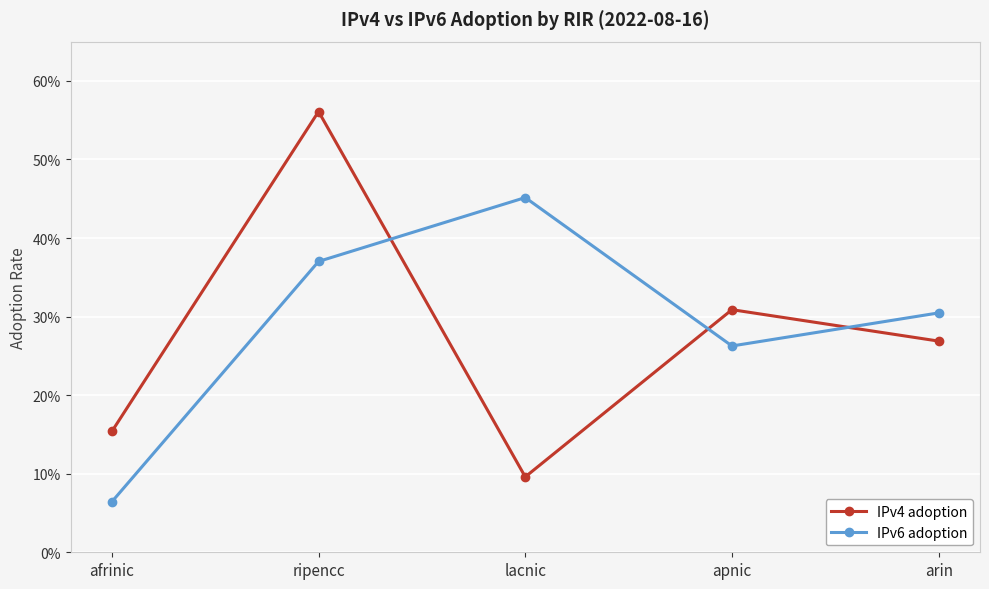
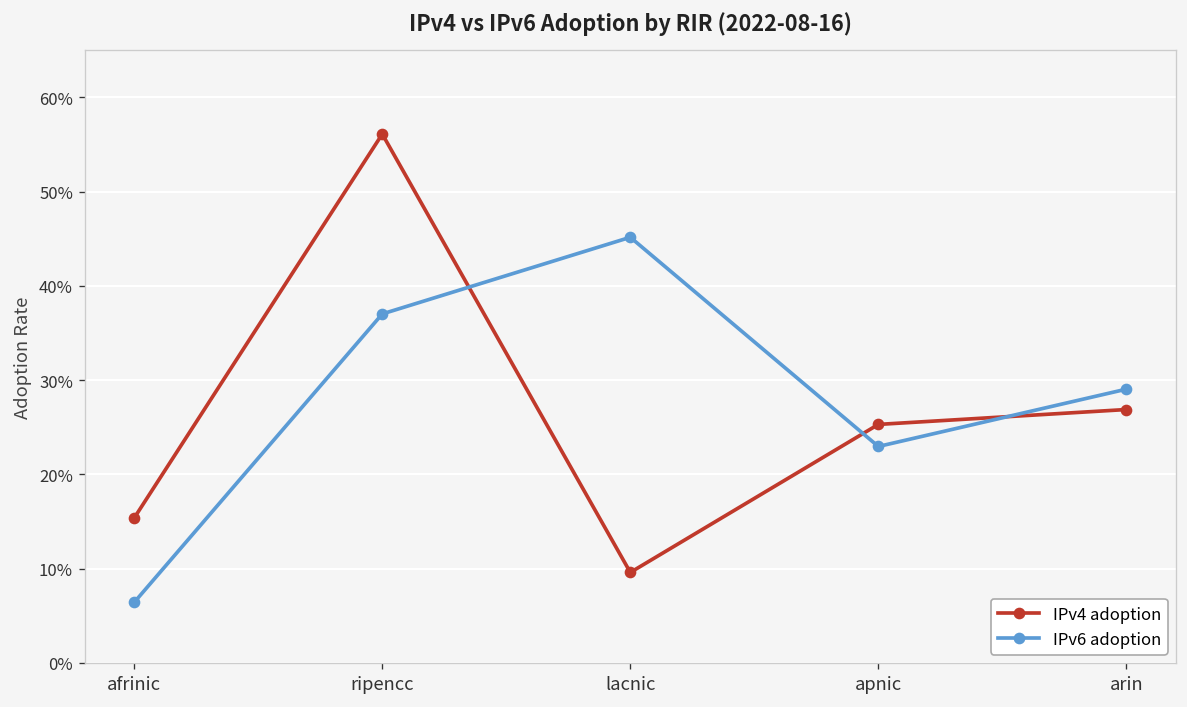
IPv4 adoption, apnic: 31% -> 25%
IPv6 adoption, apnic: 26% -> 23%
IPv6 adoption, arin: 30% -> 29%
